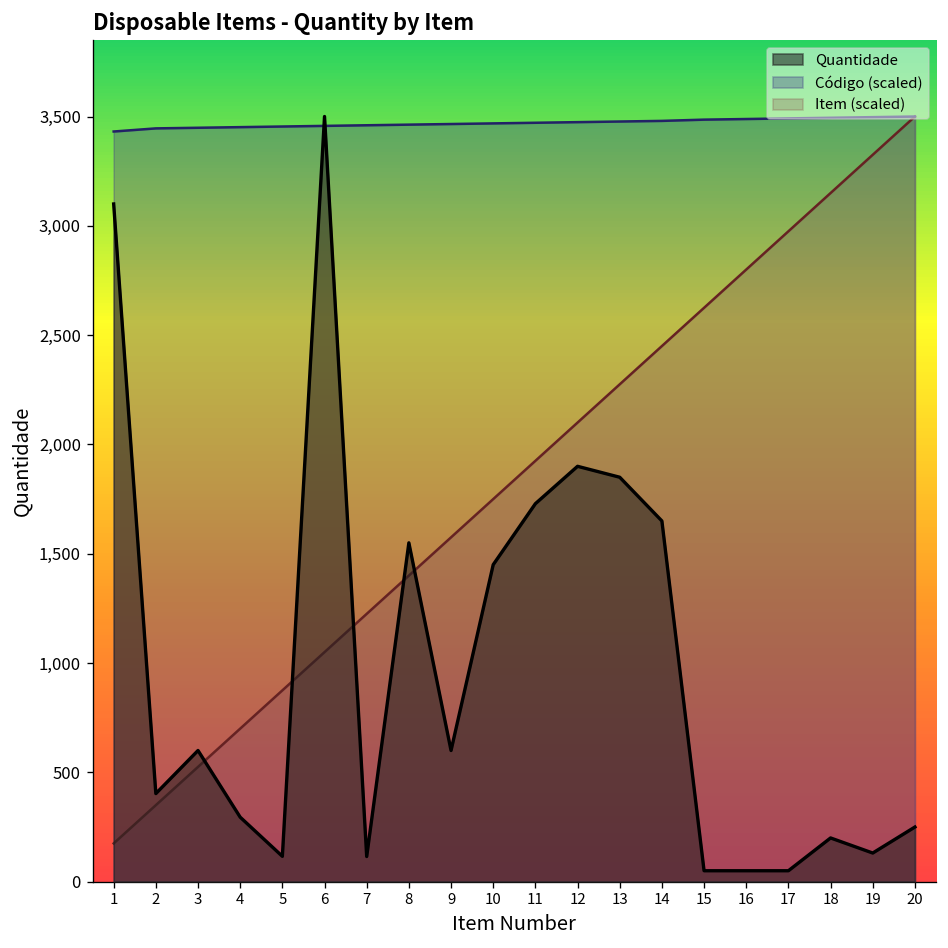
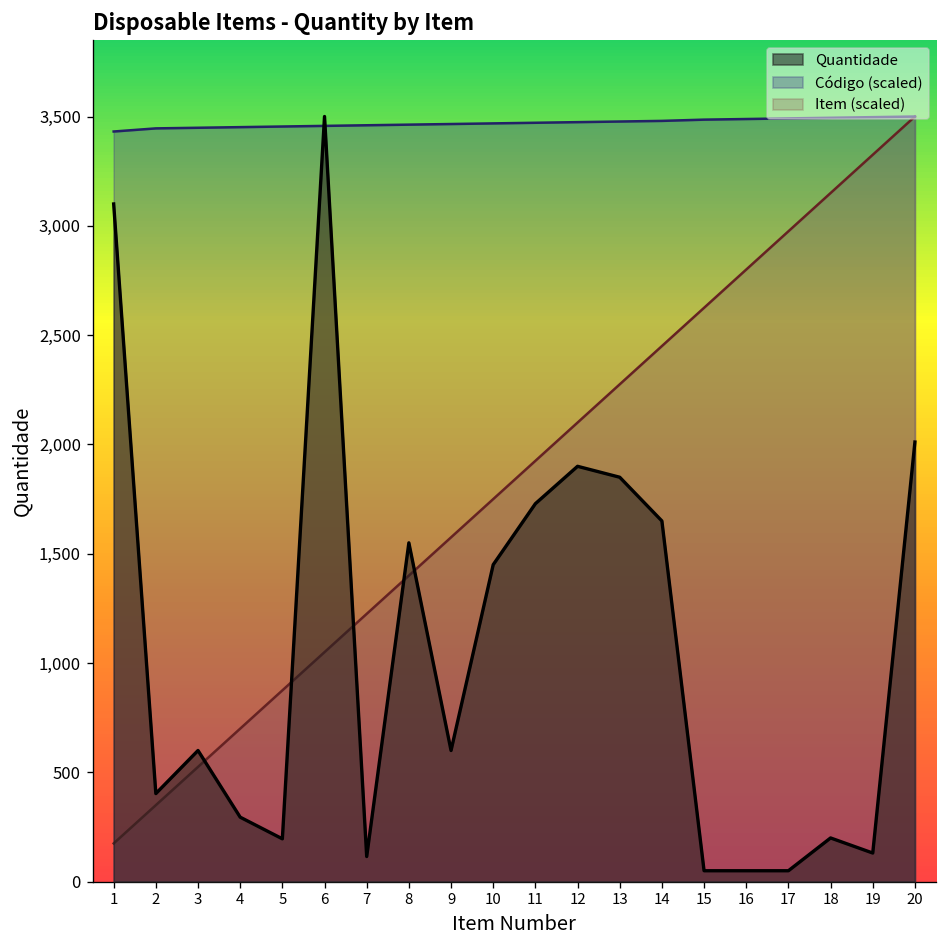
Quantidade, 5: 120 -> 200
Quantidade, 20: 250 -> 2,010
